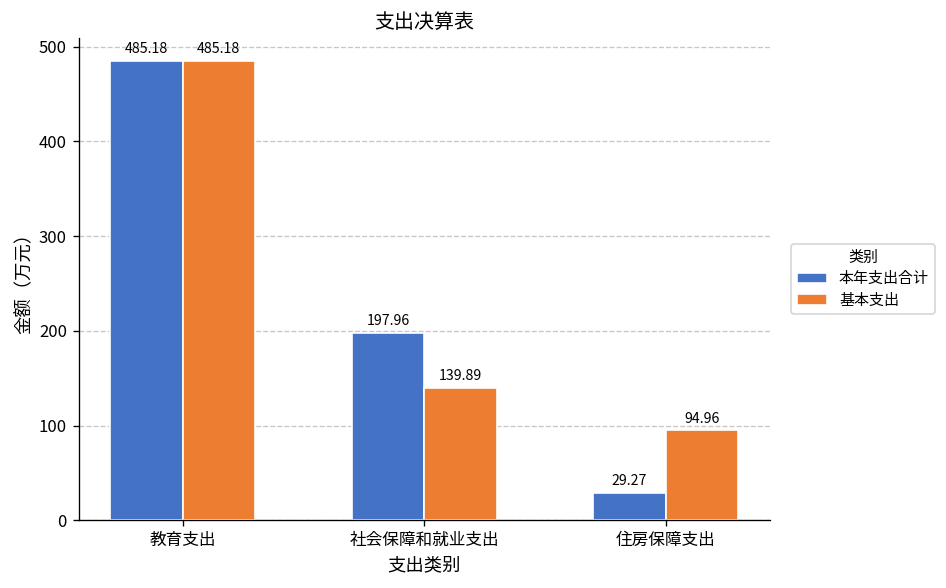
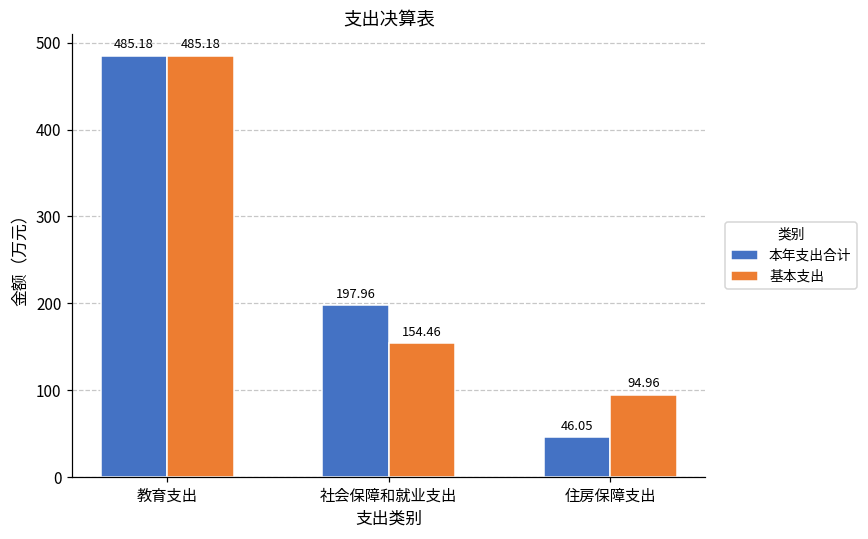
基本支出, 社会保障和就业支出: 139.89 -> 154.46
本年支出合计, 住房保障支出: 29.27 -> 46.05
